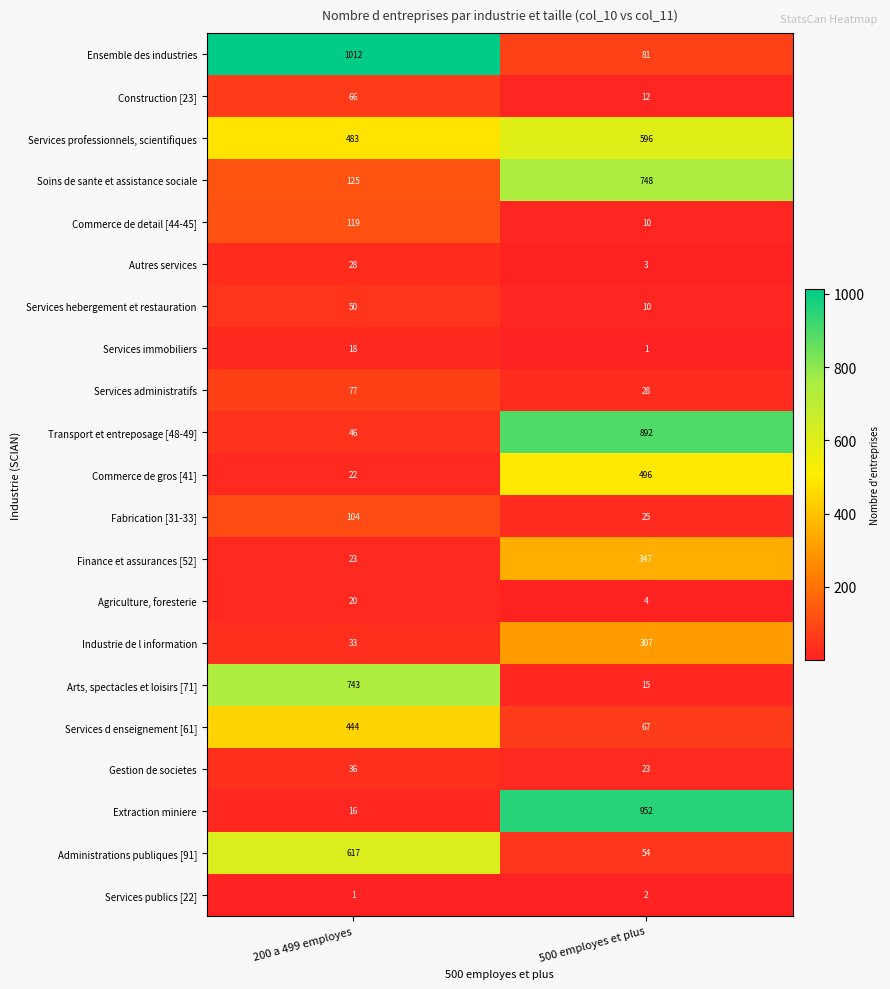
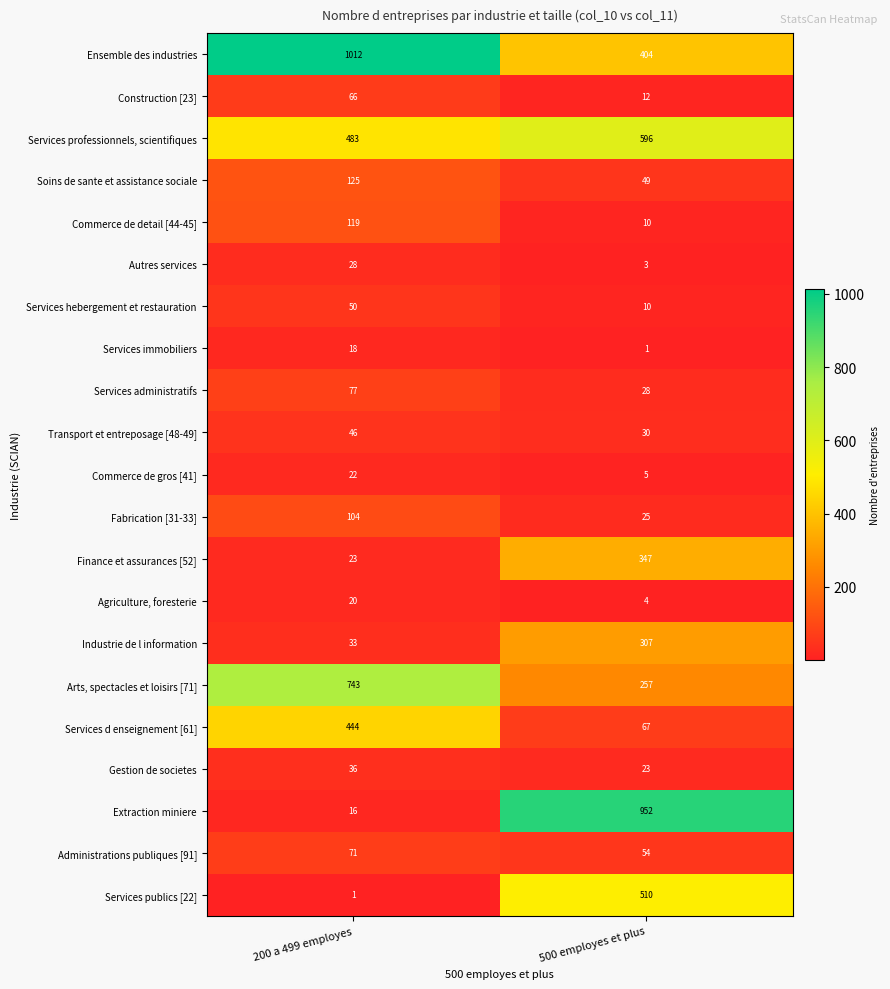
Ensemble des industries, 500 employes et plus: 81 -> 404
Soins de sante et assistance sociale, 500 employes et plus: 748 -> 49
Transport et entreposage [48-49], 500 employes et plus: 892 -> 30
Commerce de gros [41], 500 employes et plus: 496 -> 5
Arts, spectacles et loisirs [71], 500 employes et plus: 15 -> 257
Administrations publiques [91], 200 a 499 employes: 617 -> 71
Services publics [22], 500 employes et plus: 2 -> 510
